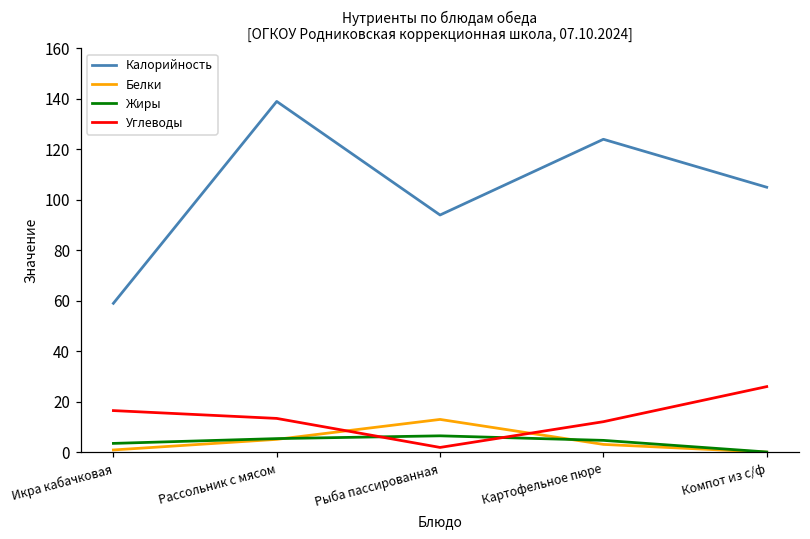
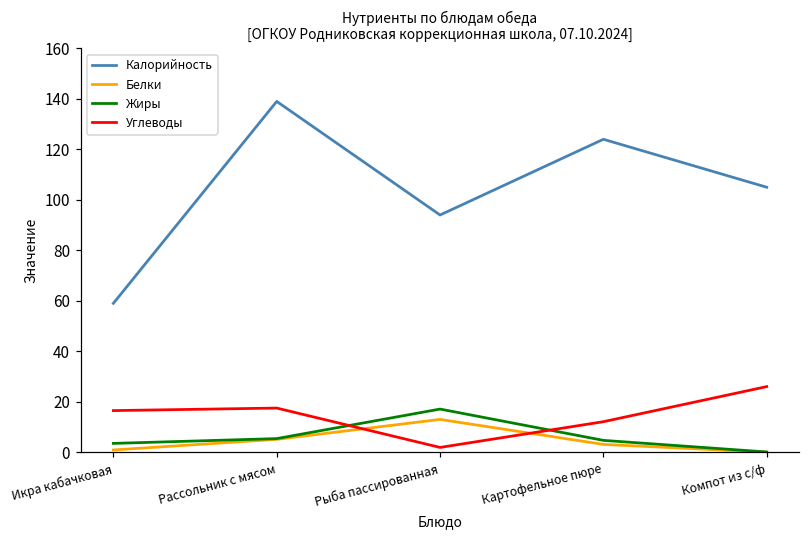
Углеводы, Рассольник с мясом: 13 -> 18
Жиры, Рыба пассированная: 7 -> 17
